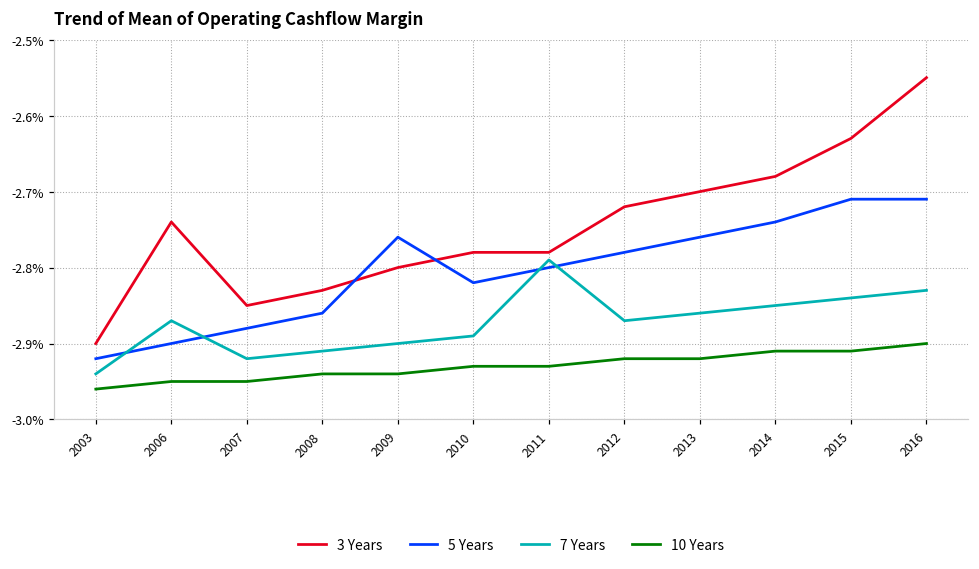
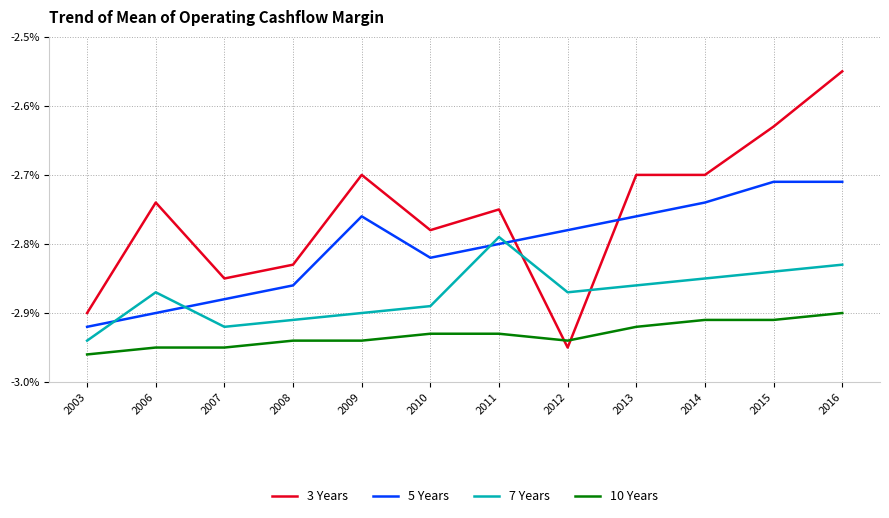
3 Years, 2009: -2.8% -> -2.7%
3 Years, 2011: -2.78% -> -2.75%
3 Years, 2012: -2.72% -> -2.95%
10 Years, 2012: -2.92% -> -2.94%
3 Years, 2014: -2.68% -> -2.70%
